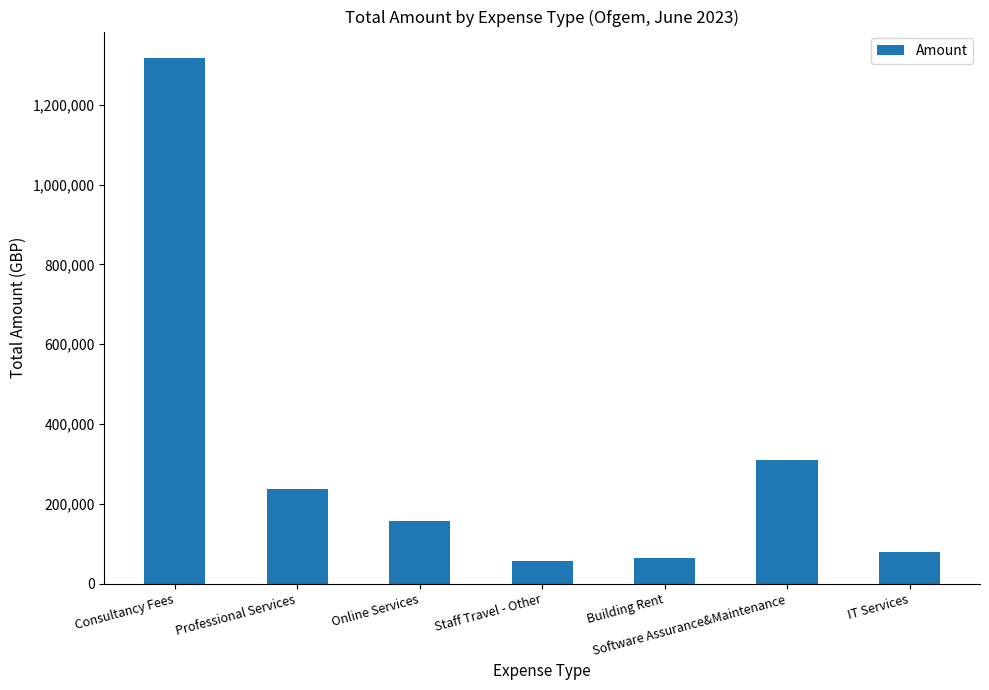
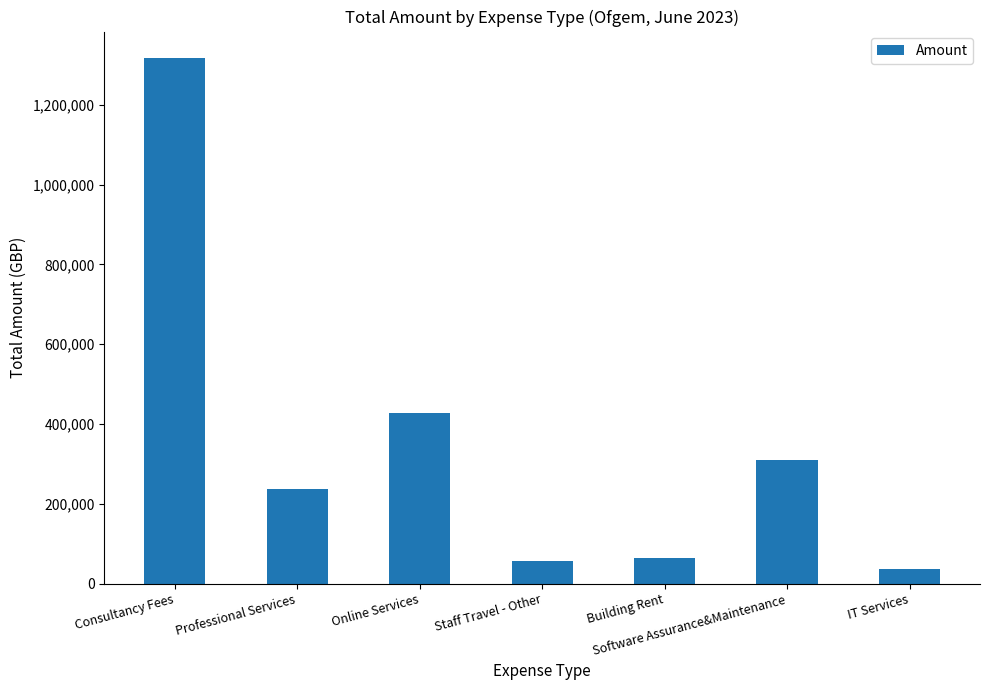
Online Services: 160,000 -> 430,000
IT Services: 80,000 -> 40,000
